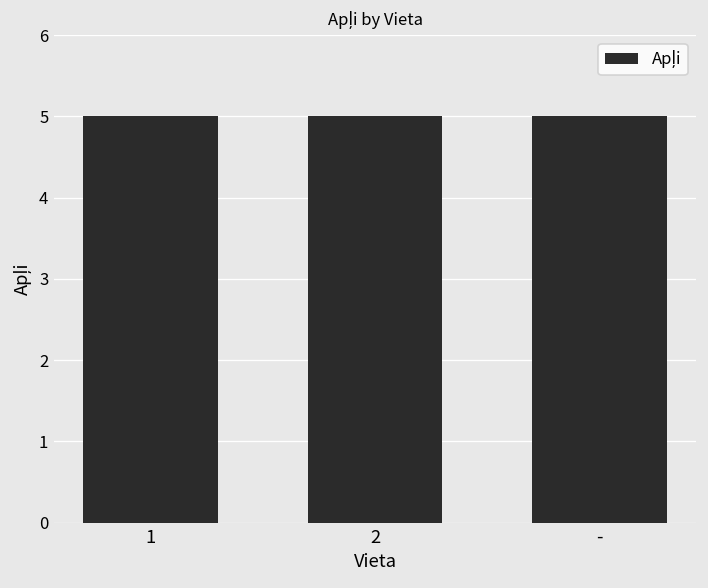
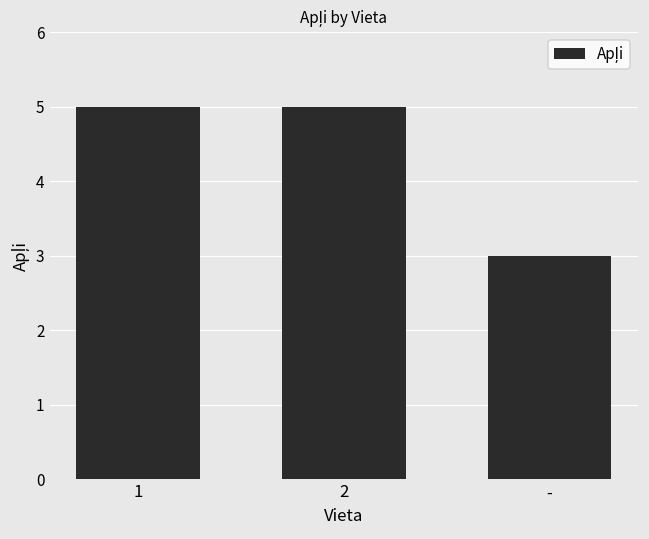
-: 5 -> 3
